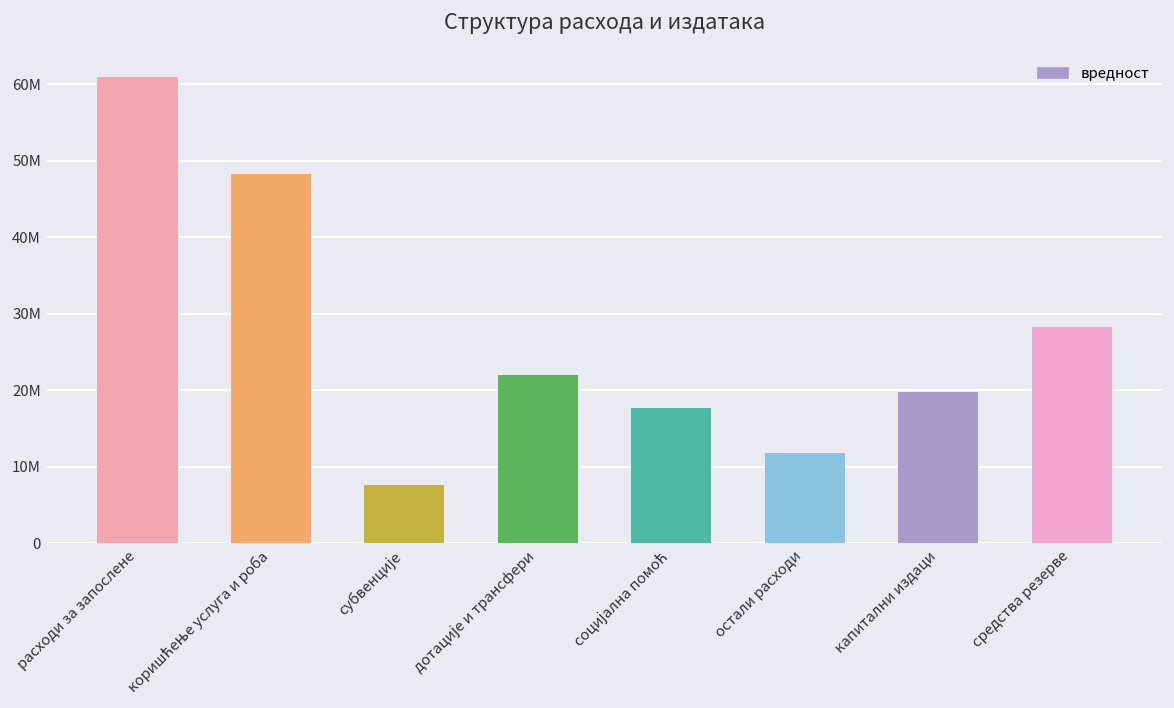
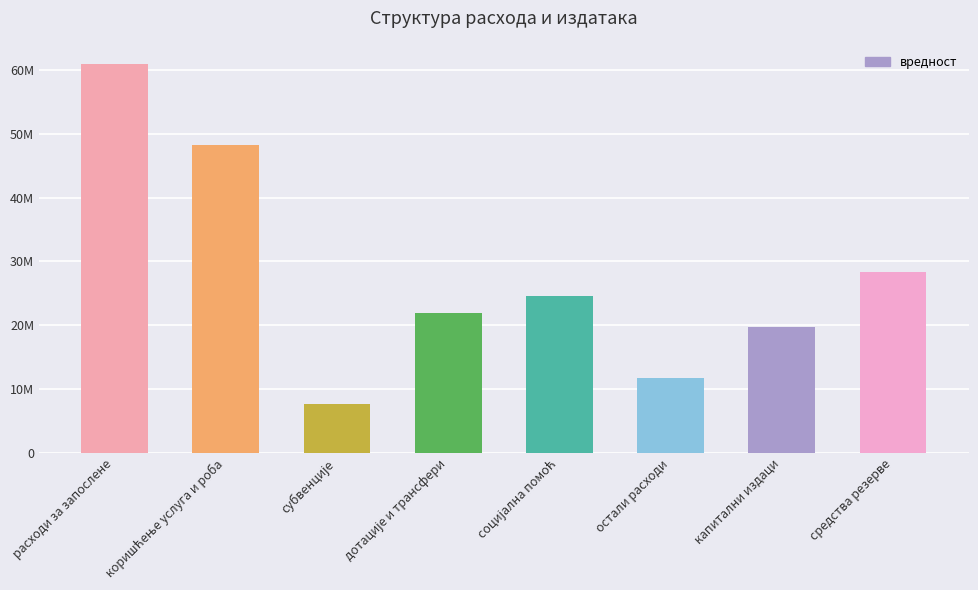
социјална помоћ: 18000000 -> 25000000
